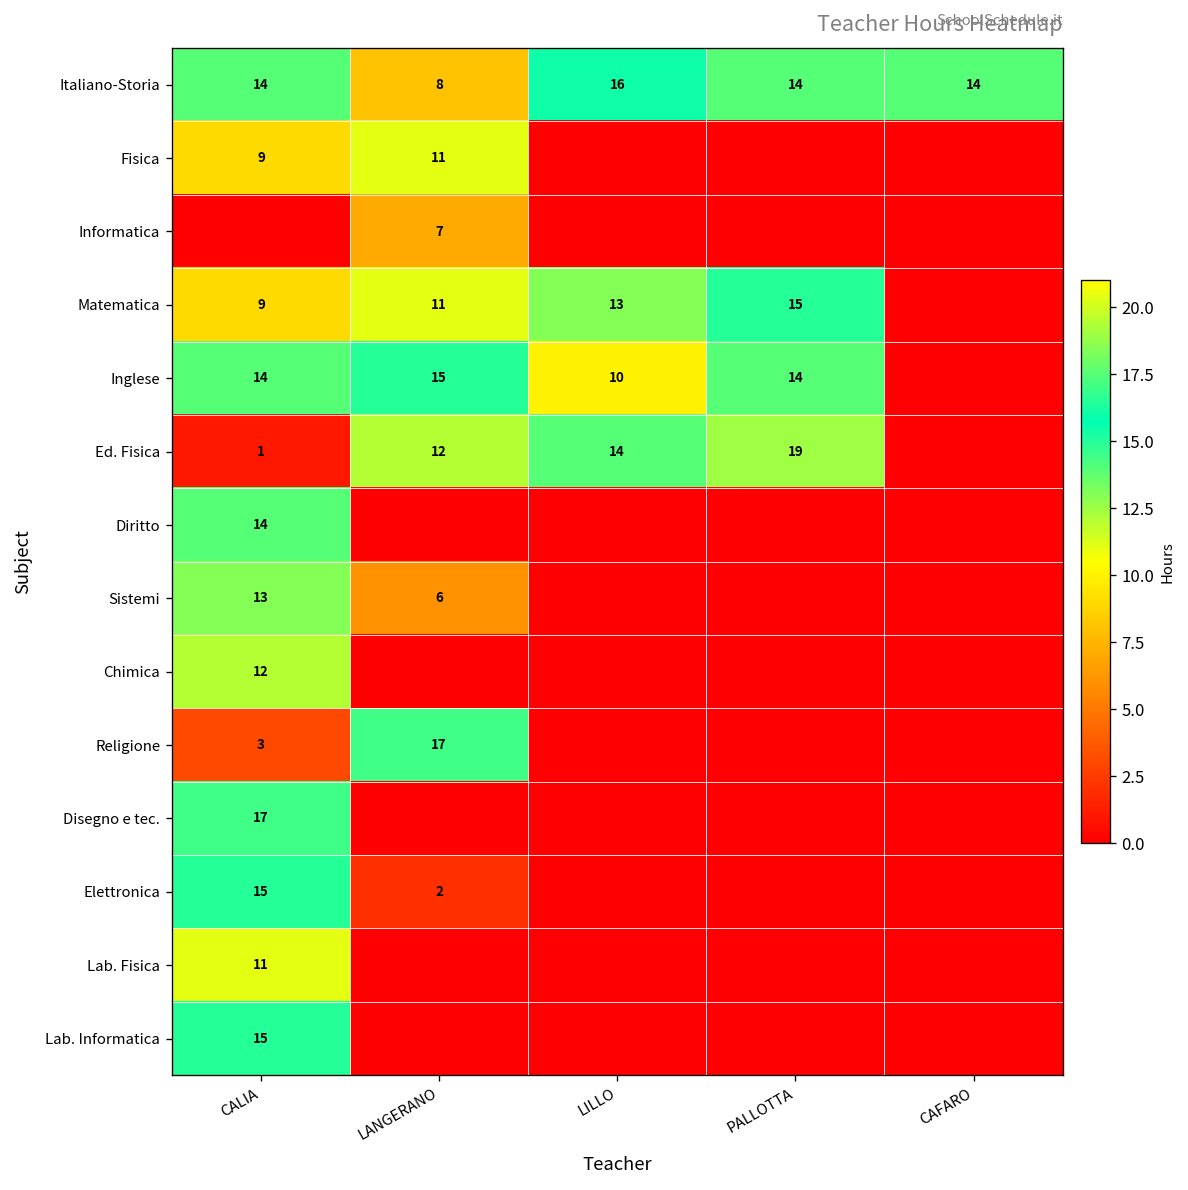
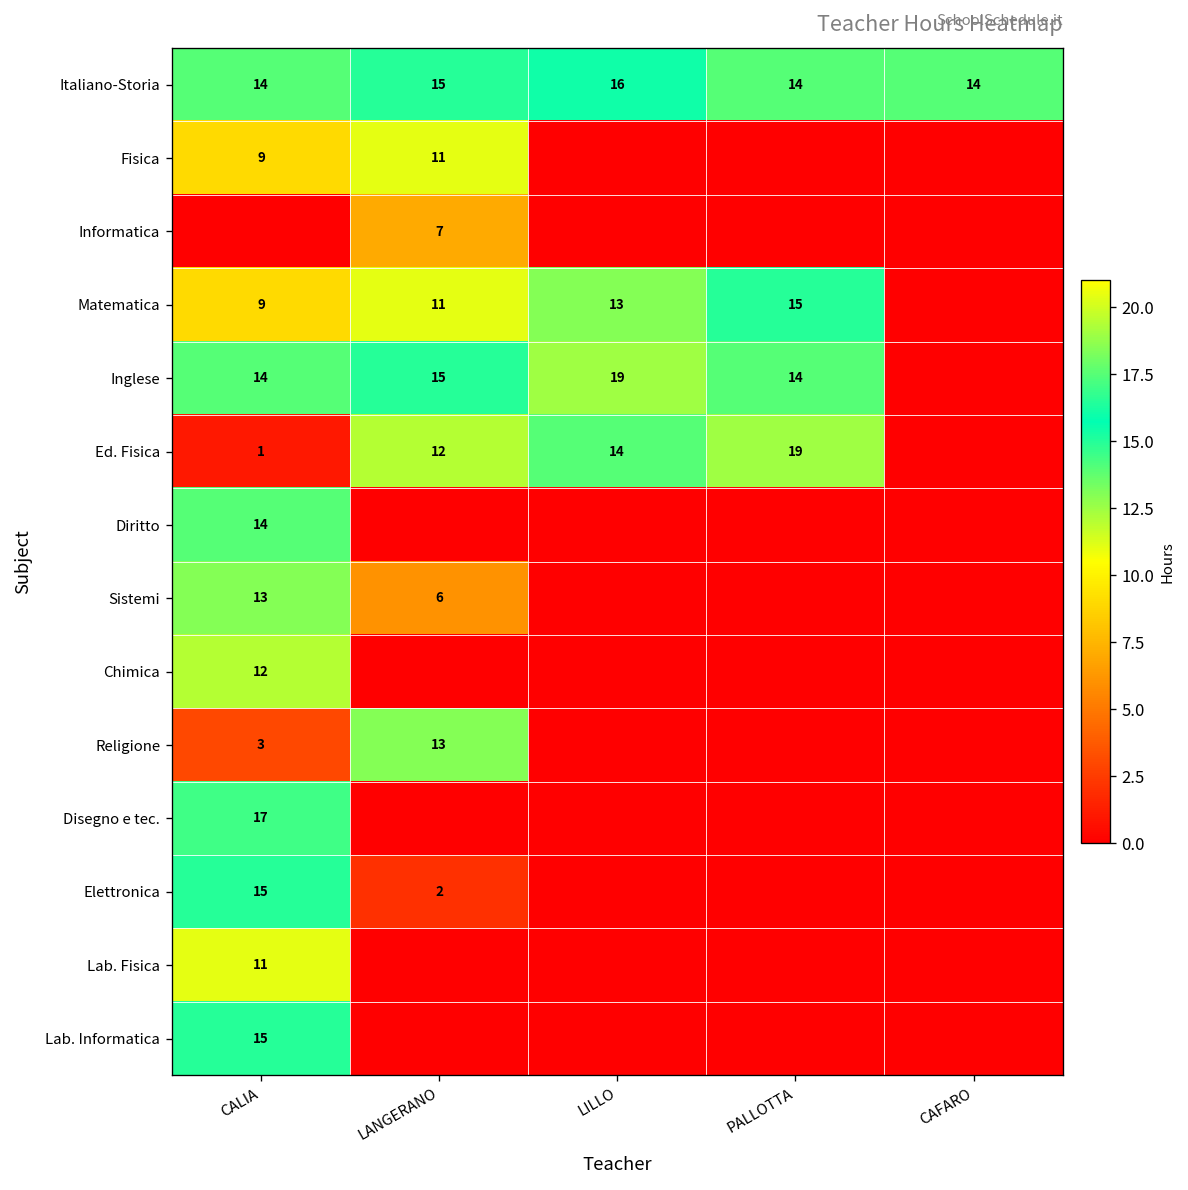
Italiano-Storia, LANGERANO: 8 -> 15
Inglese, LILLO: 10 -> 19
Religione, LANGERANO: 17 -> 13
